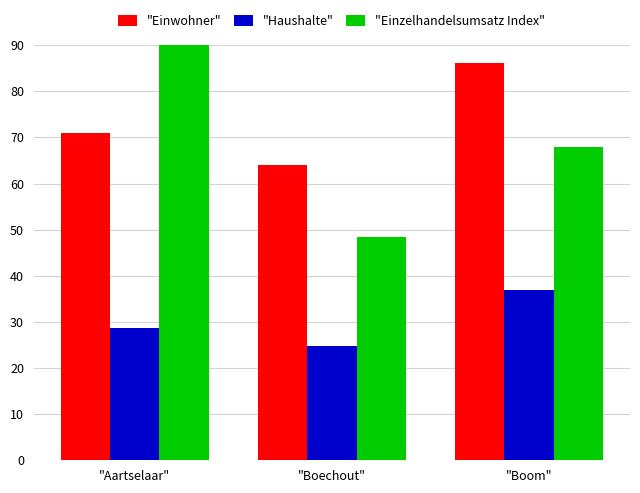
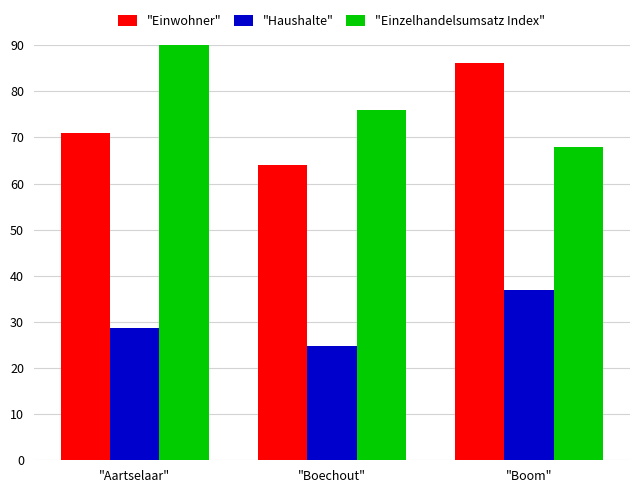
"Einzelhandelsumsatz Index", "Boechout": 49 -> 76
